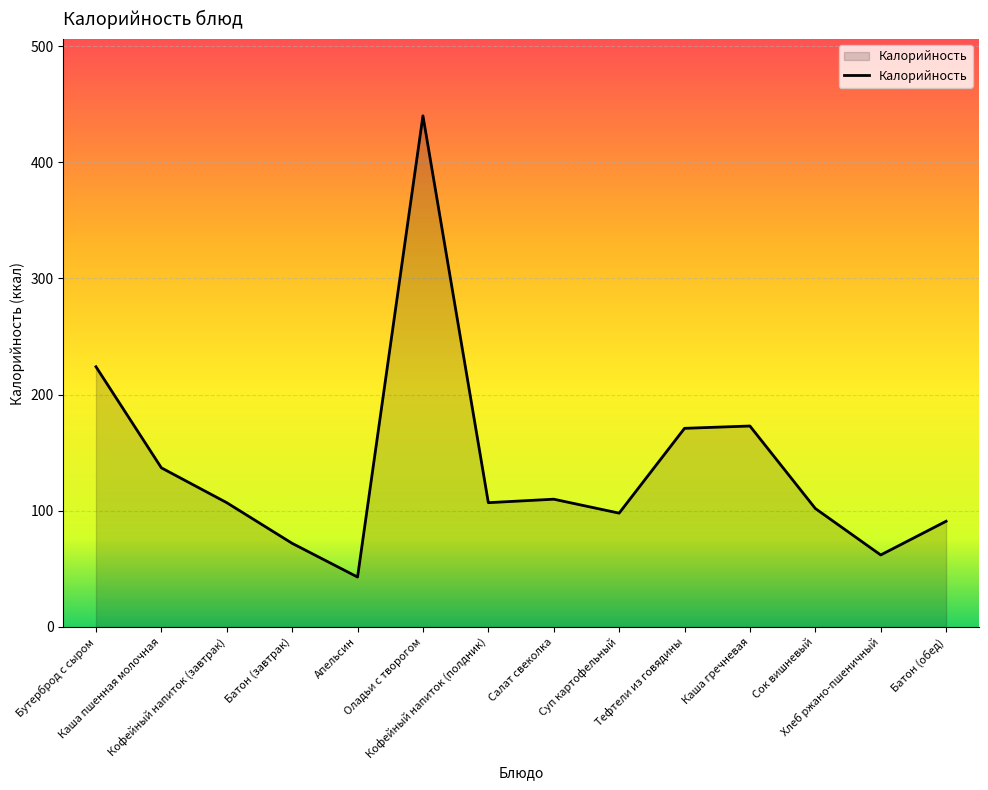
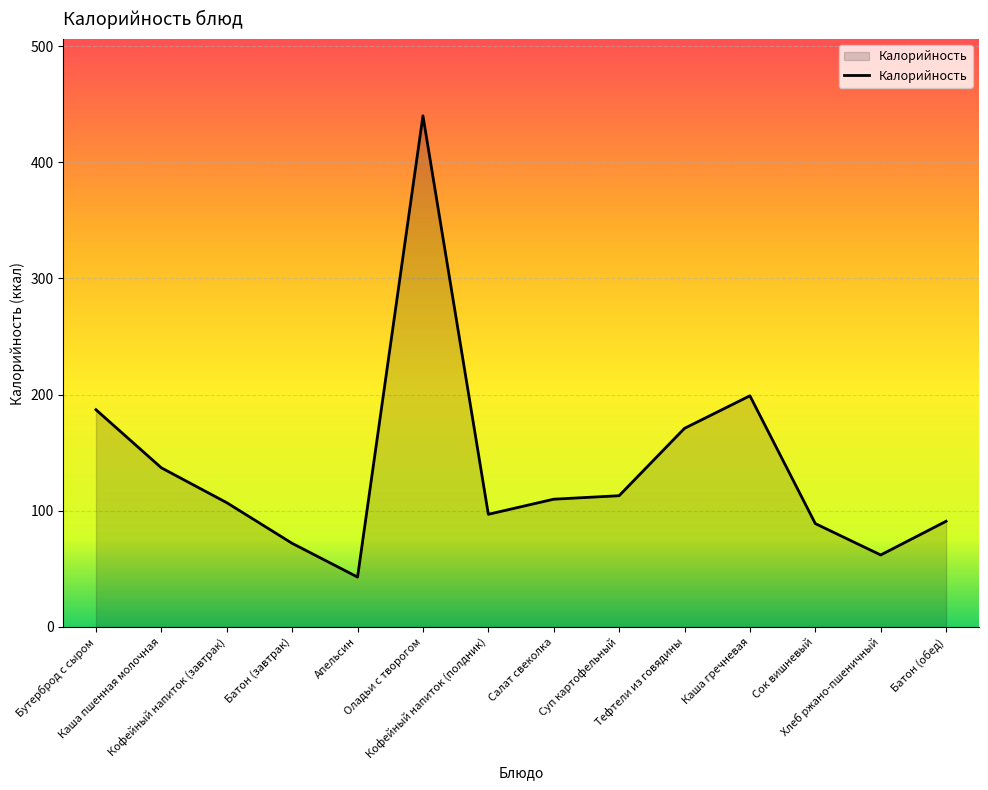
Бутерброд с сыром: 224 -> 187
Кофейный напиток (полдник): 107 -> 97
Суп картофельный: 98 -> 113
Каша гречневая: 173 -> 199
Сок вишневый: 102 -> 89
